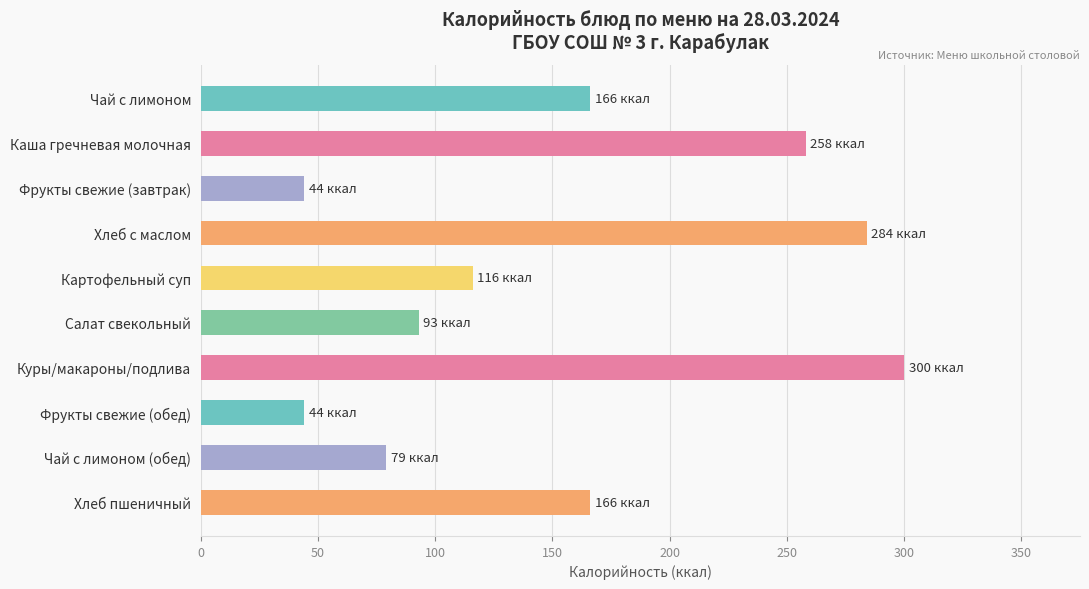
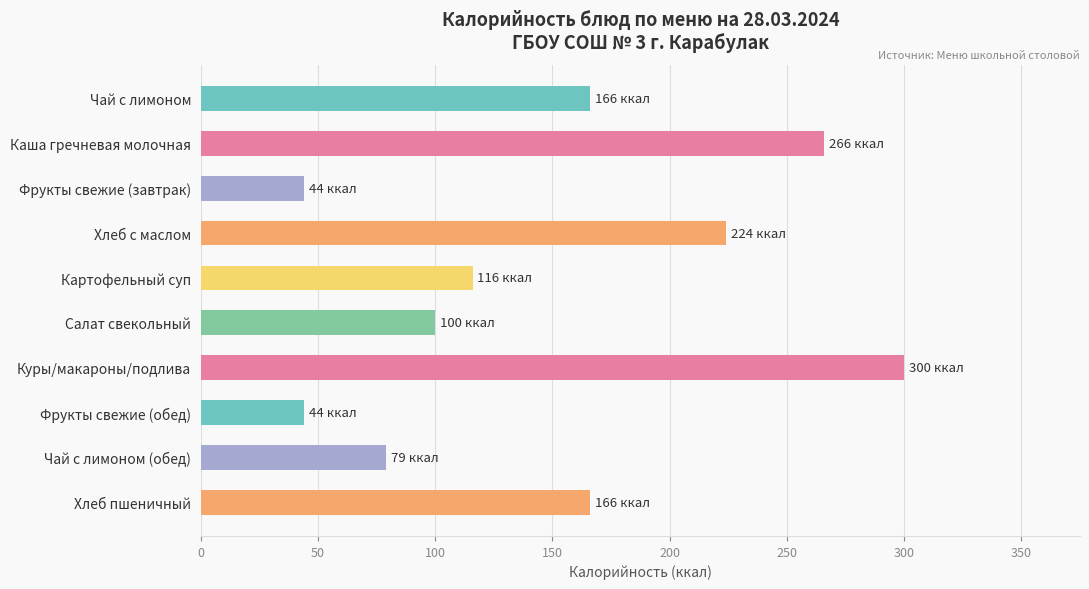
Каша гречневая молочная: 258 -> 266
Хлеб с маслом: 284 -> 224
Салат свекольный: 93 -> 100
